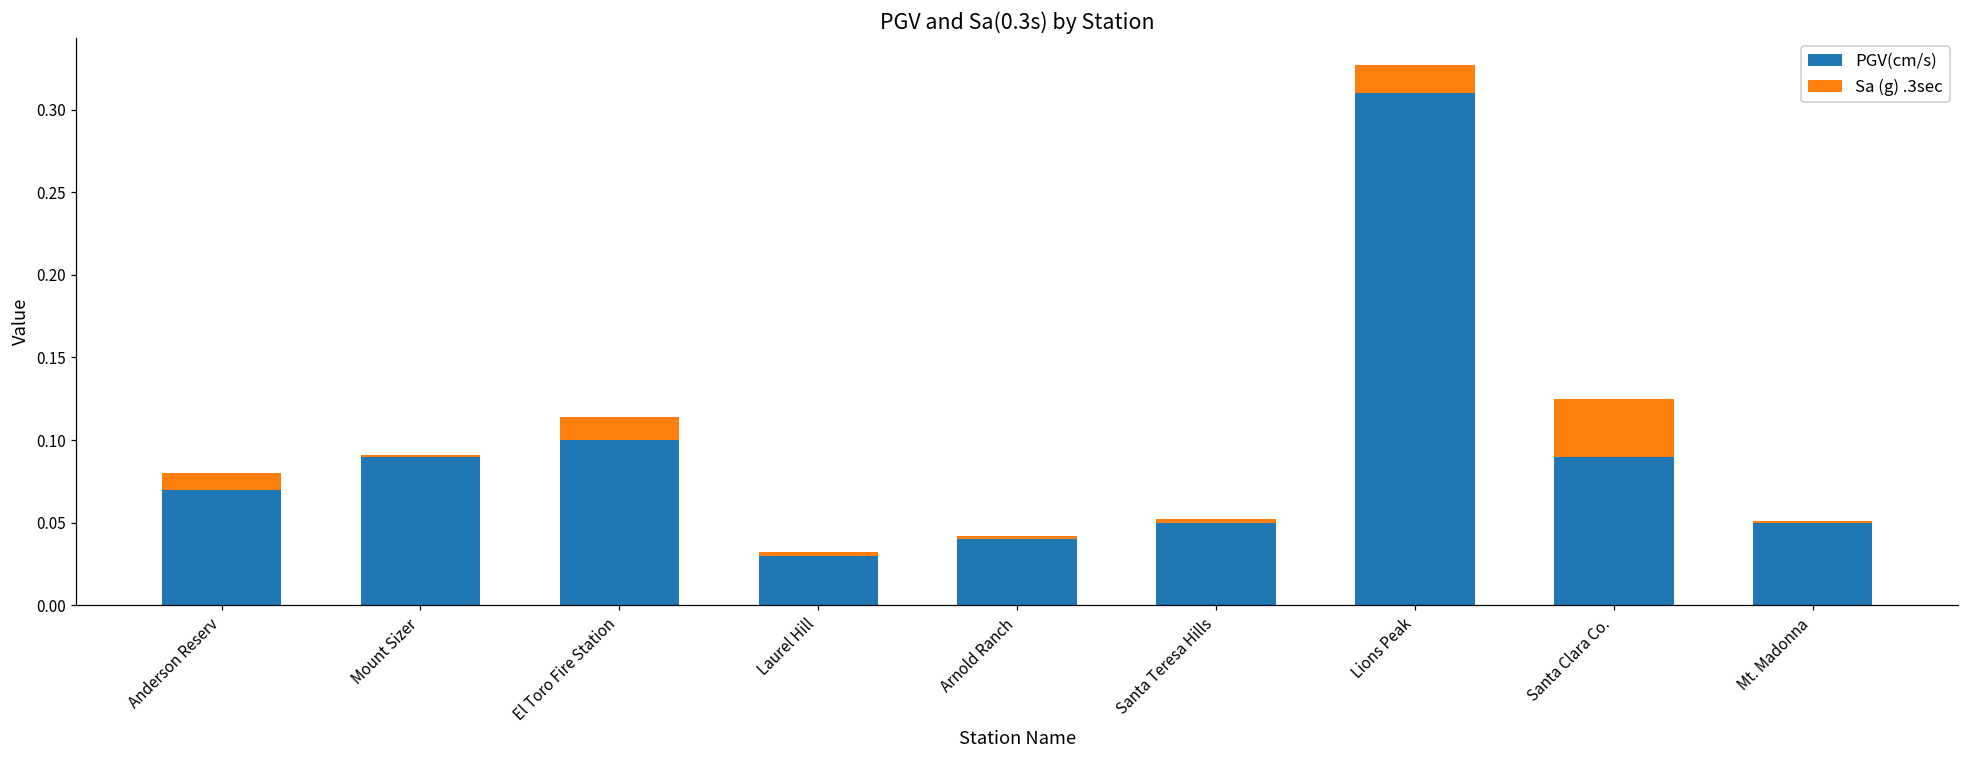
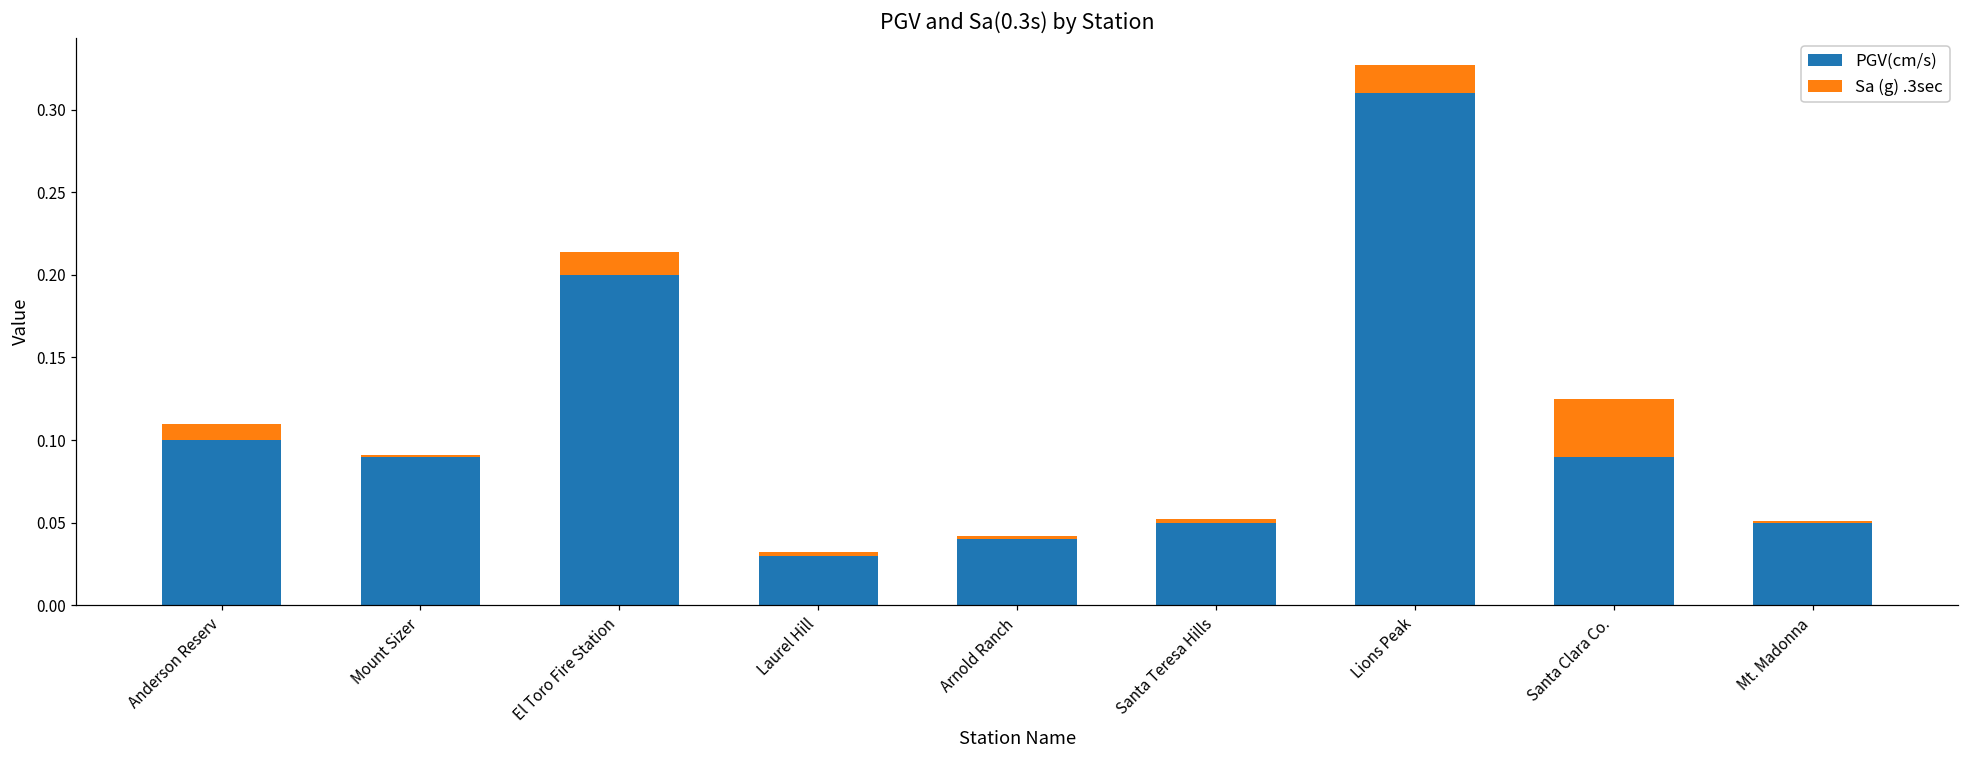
PGV(cm/s), Anderson Reserv: 0.07 -> 0.10
PGV(cm/s), El Toro Fire Station: 0.1 -> 0.2
